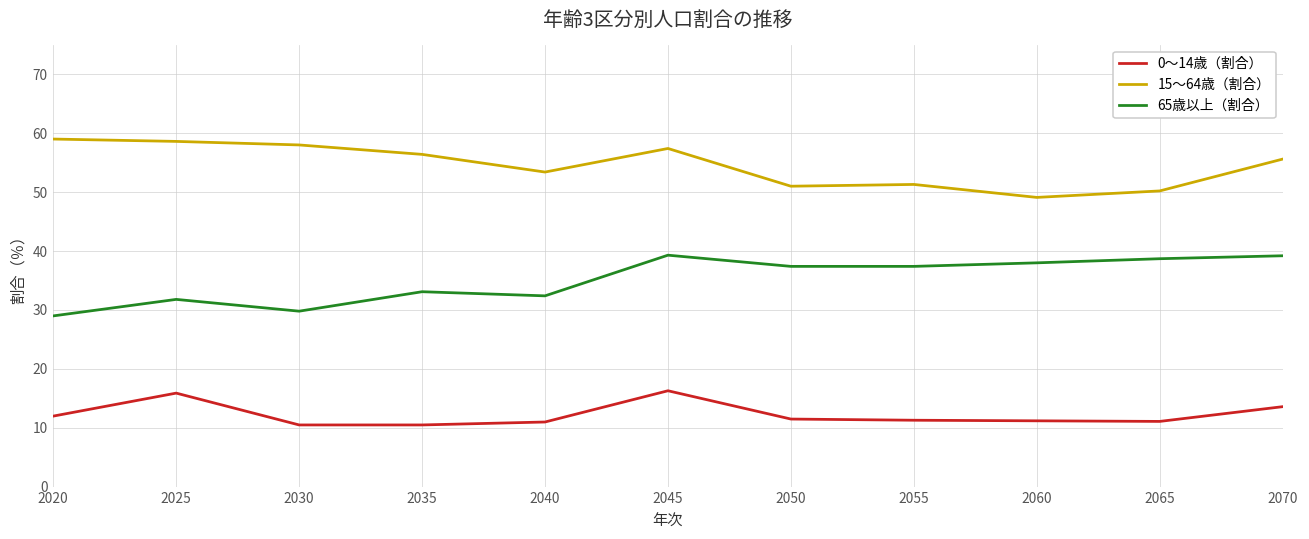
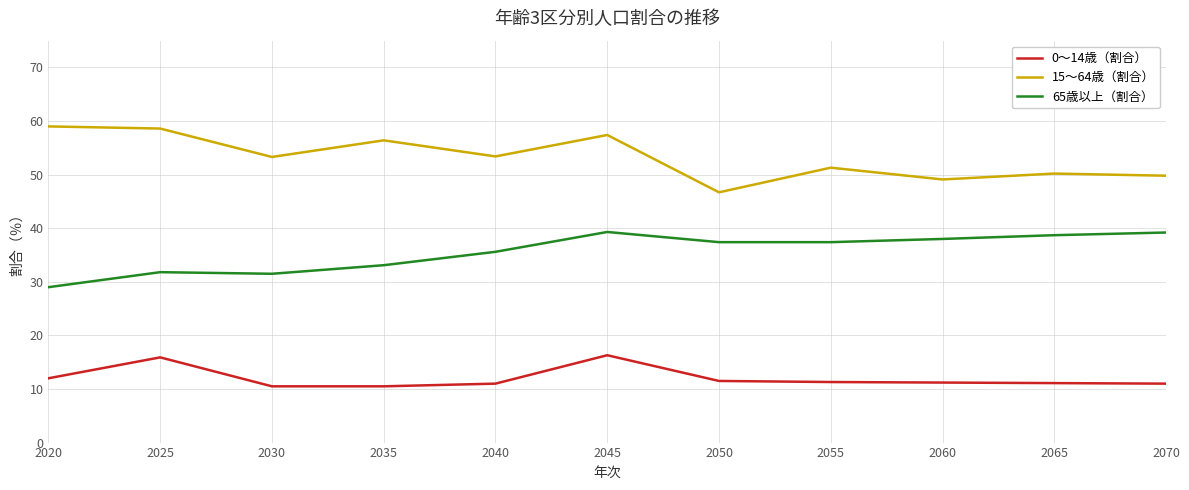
15～64歳（割合）, 2030: 58 -> 53
65歳以上（割合）, 2030: 30 -> 32
65歳以上（割合）, 2040: 32 -> 36
15～64歳（割合）, 2050: 51 -> 47
0～14歳（割合）, 2070: 14 -> 11
15～64歳（割合）, 2070: 56 -> 50
